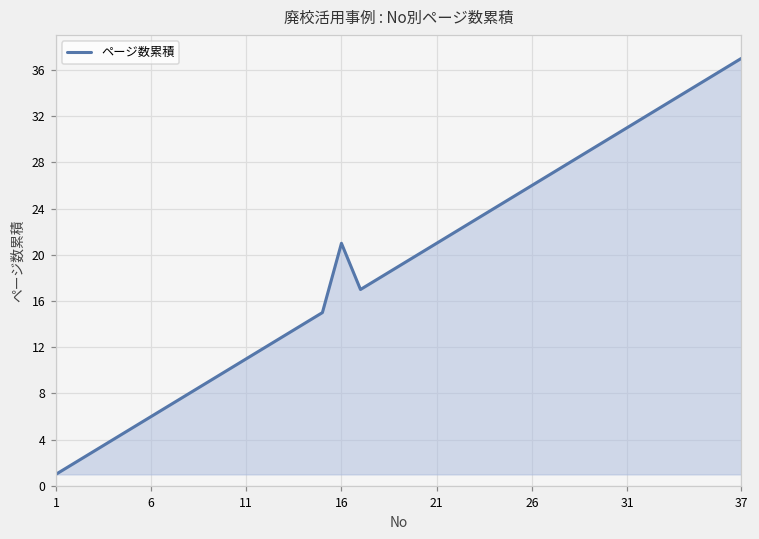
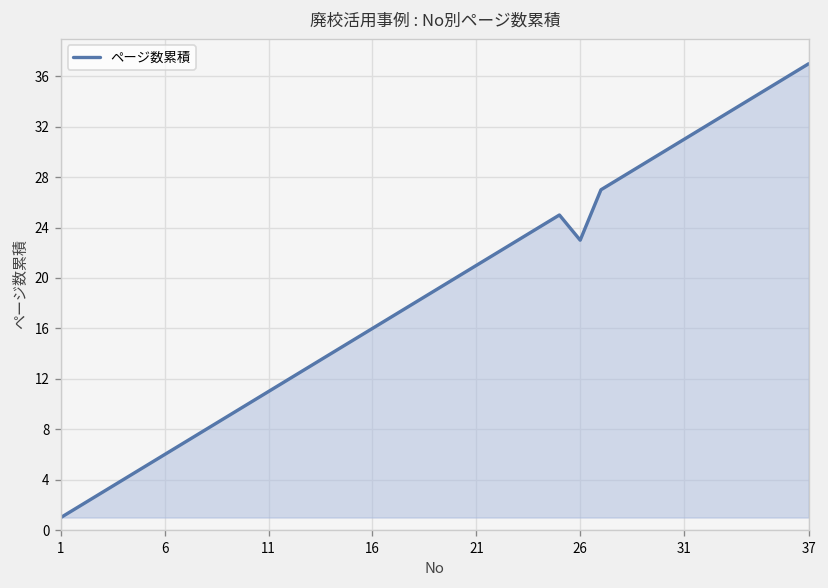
16: 21 -> 16
26: 26 -> 23
